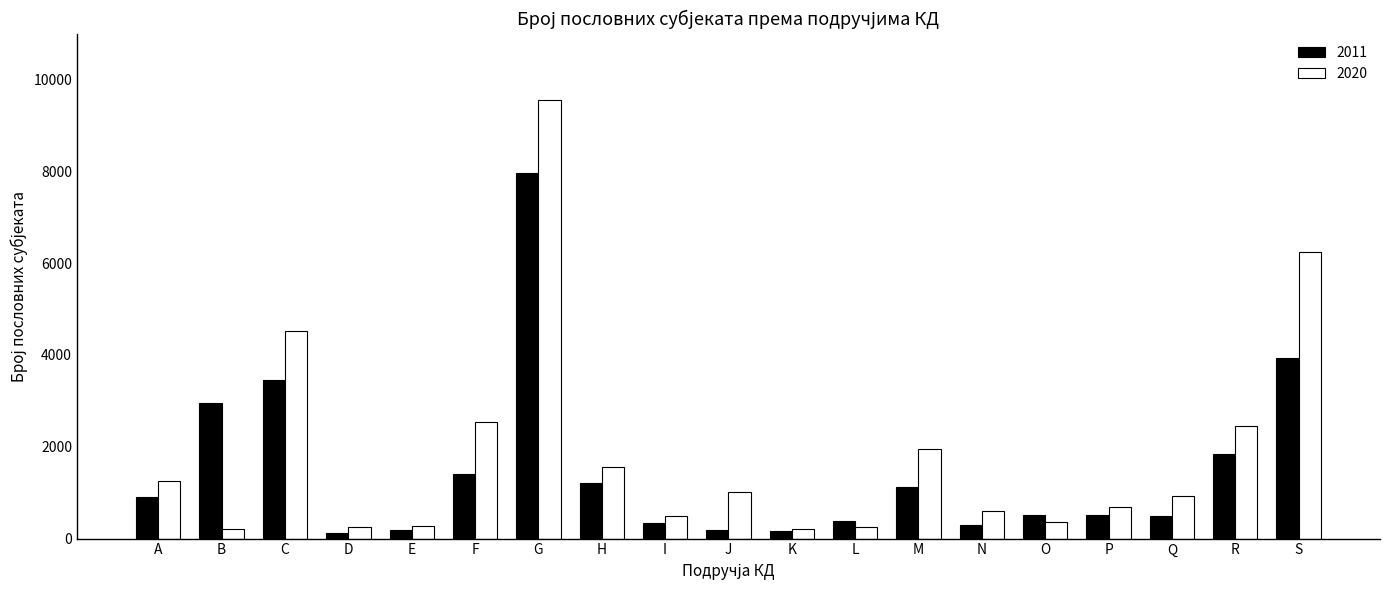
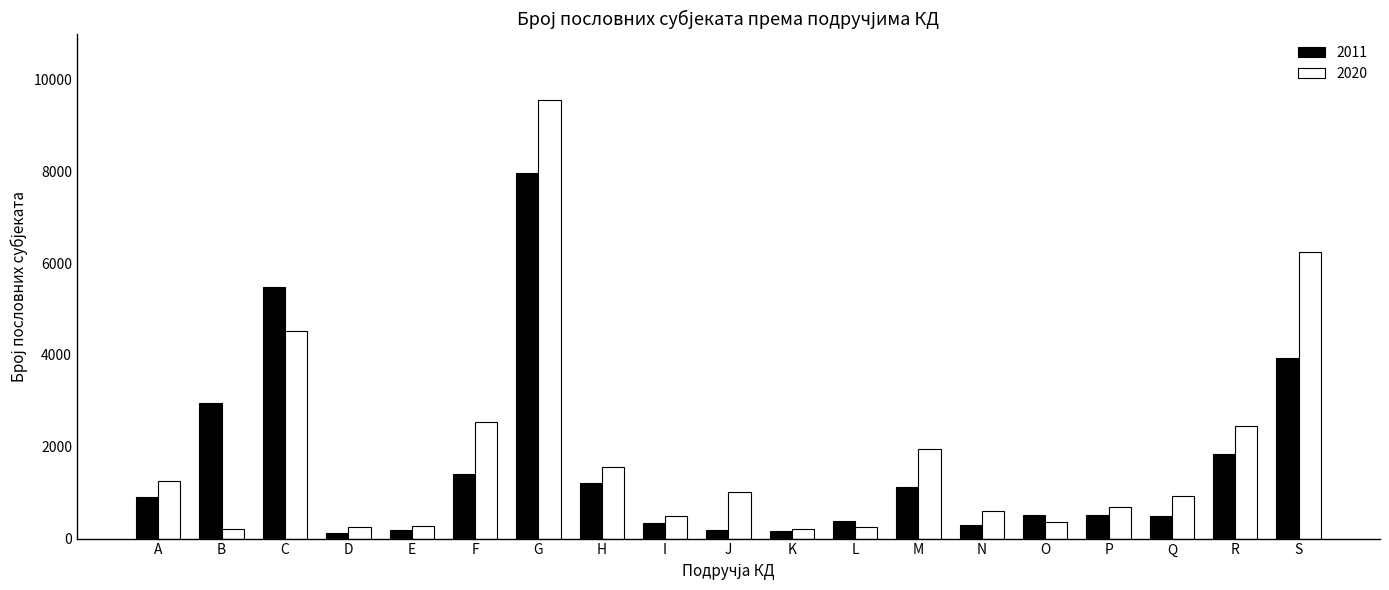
2011, C: 3500 -> 5500
